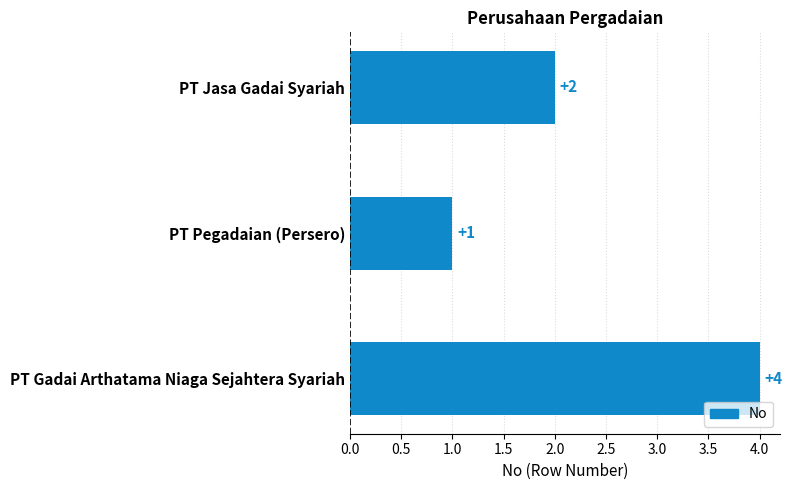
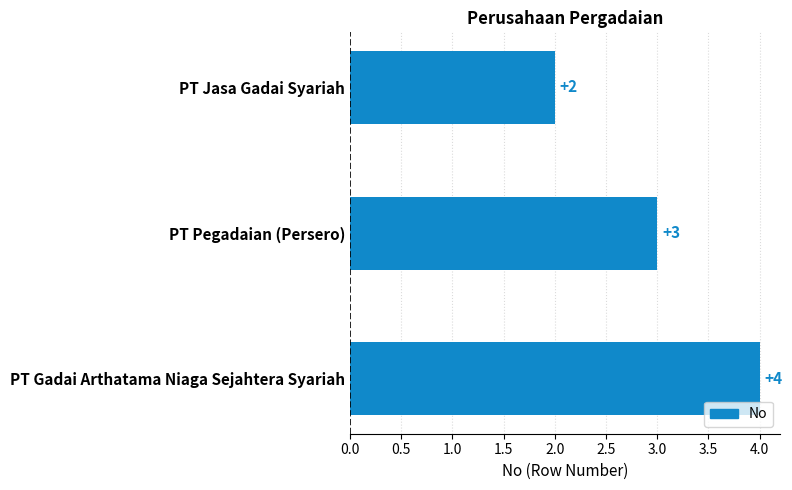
PT Pegadaian (Persero): +1 -> +3
